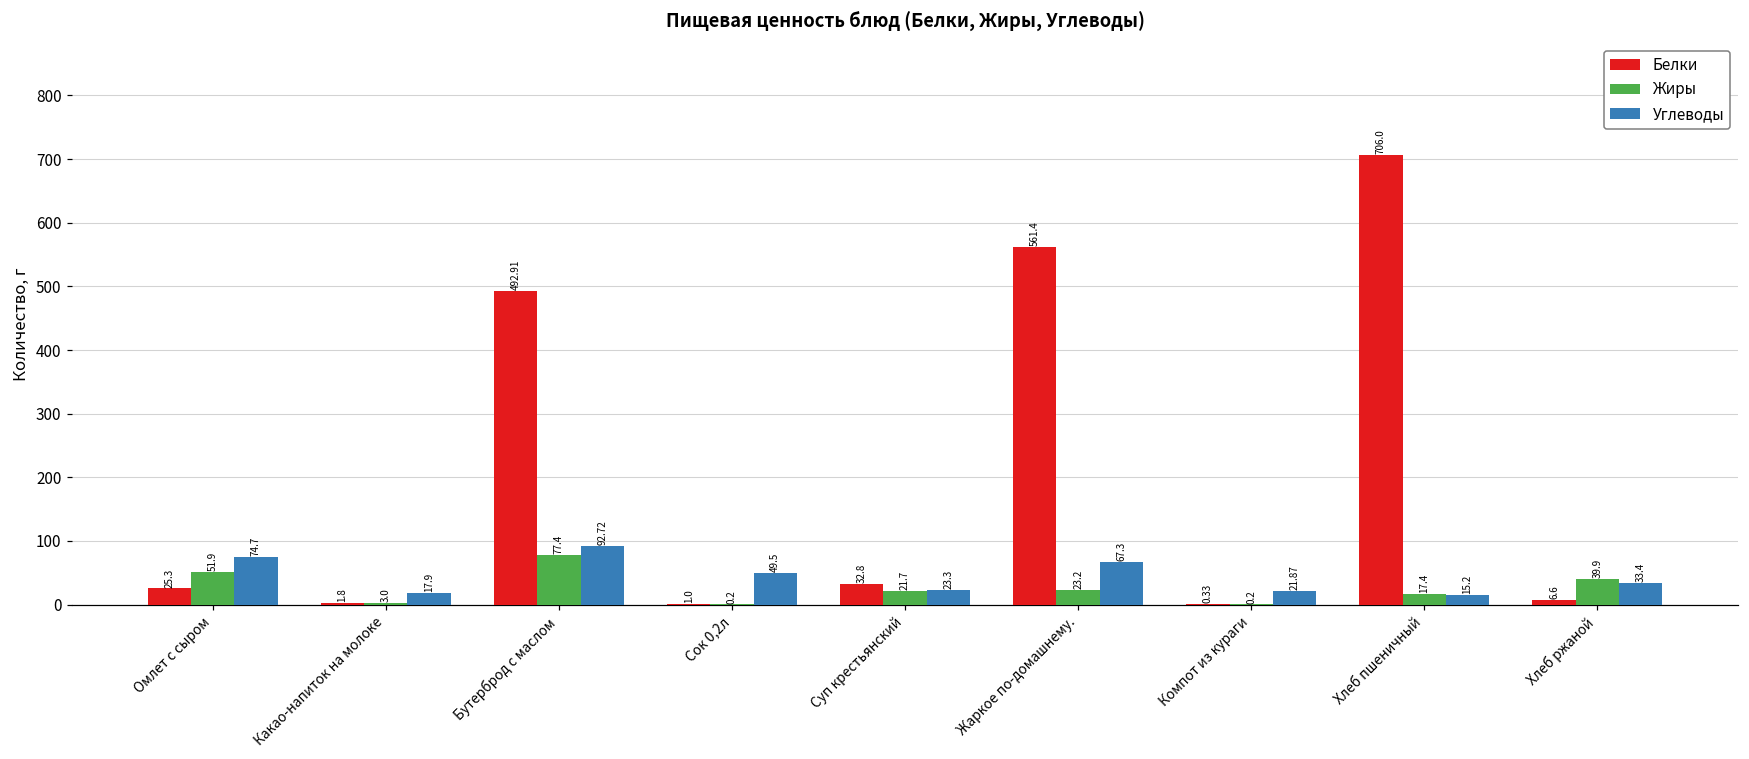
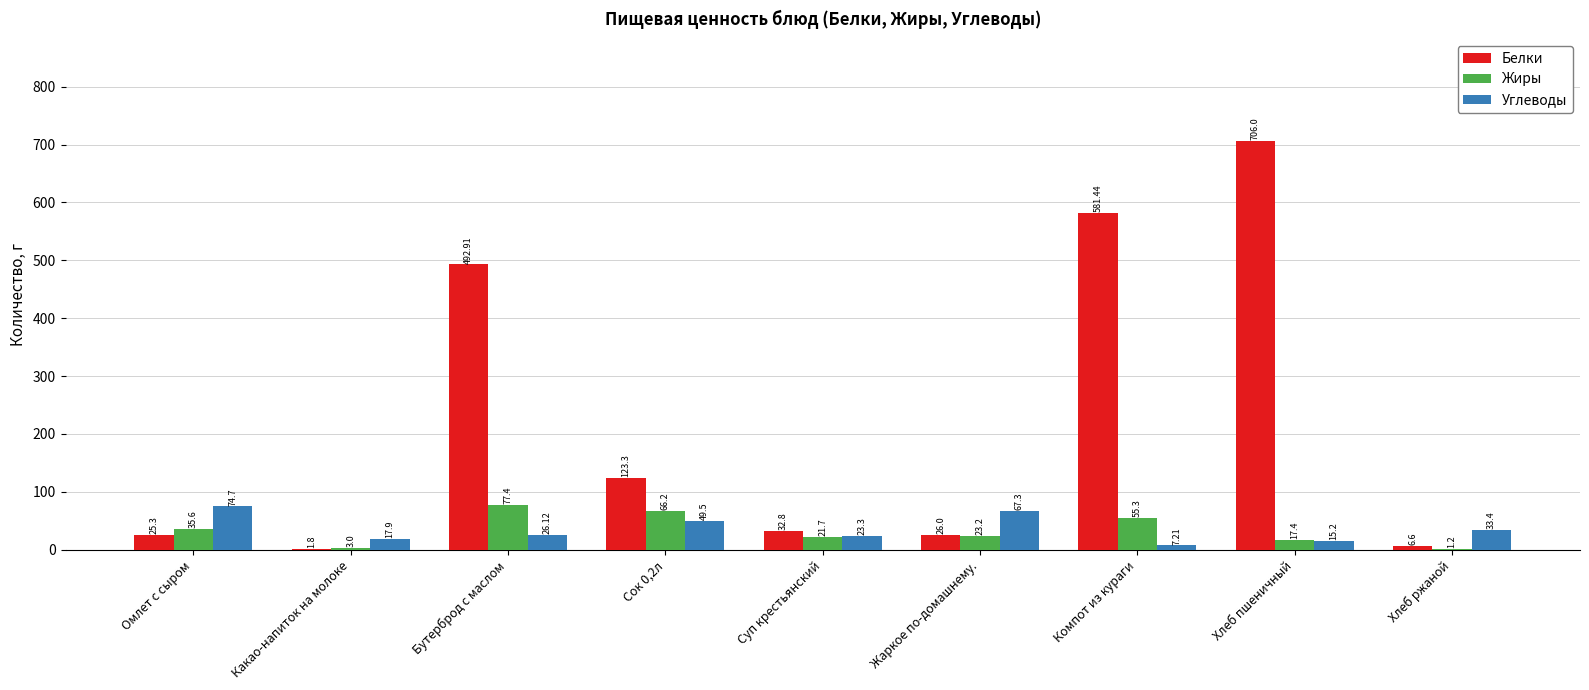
Жиры, Омлет с сыром: 51.9 -> 35.6
Углеводы, Бутерброд с маслом: 92.72 -> 26.12
Белки, Сок 0,2л: 1.0 -> 123.3
Жиры, Сок 0,2л: 0.2 -> 66.2
Белки, Жаркое по-домашнему.: 561.4 -> 26.0
Белки, Компот из кураги: 0.33 -> 581.44
Жиры, Компот из кураги: 0.2 -> 55.3
Углеводы, Компот из кураги: 21.87 -> 7.21
Жиры, Хлеб ржаной: 39.9 -> 1.2
